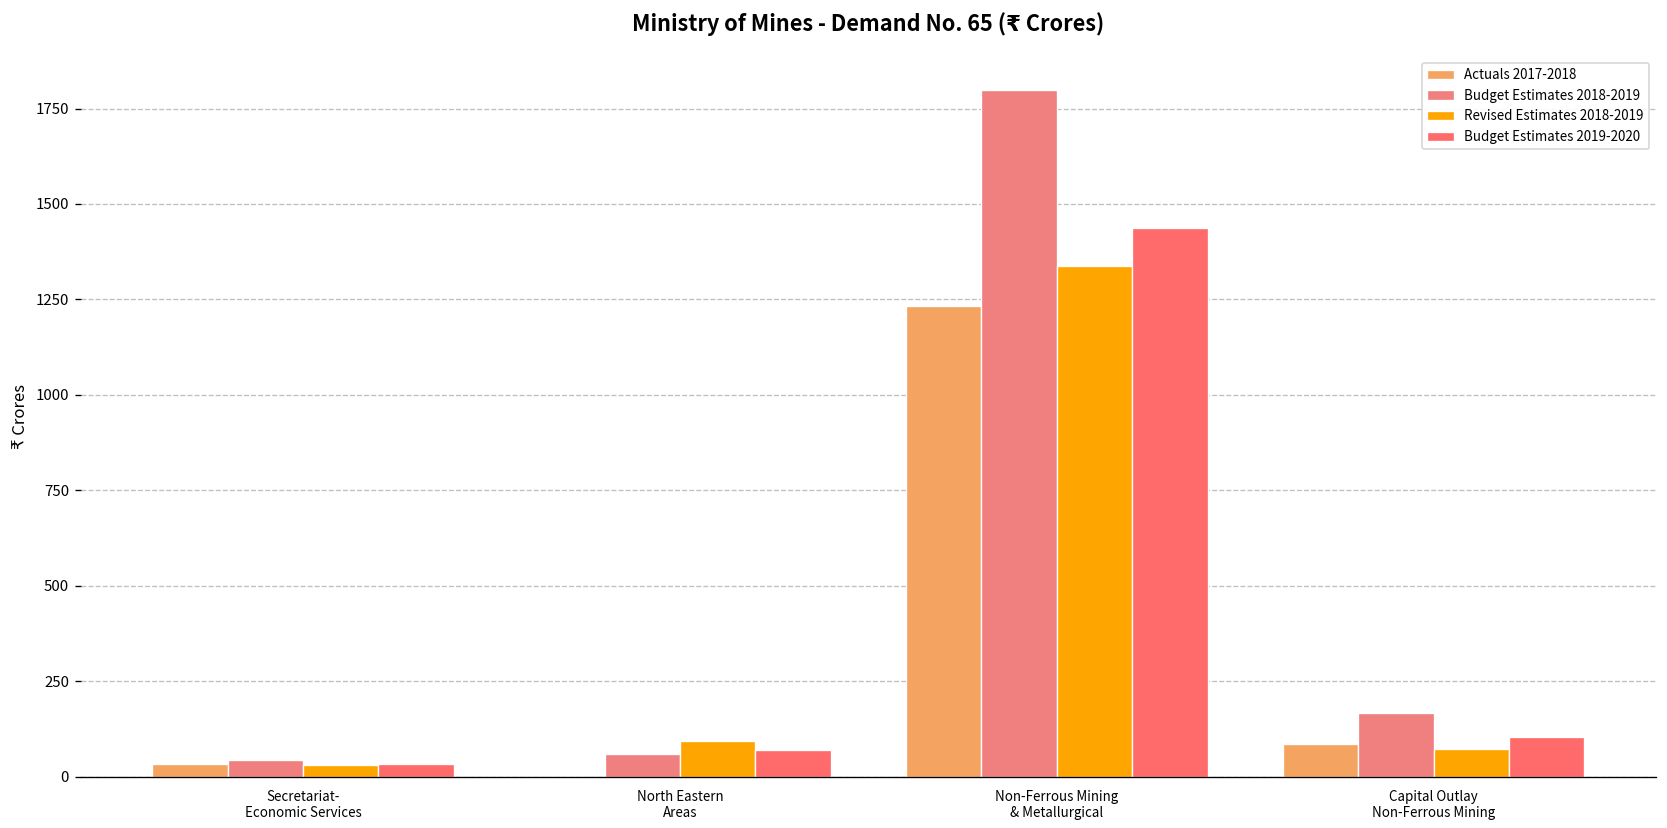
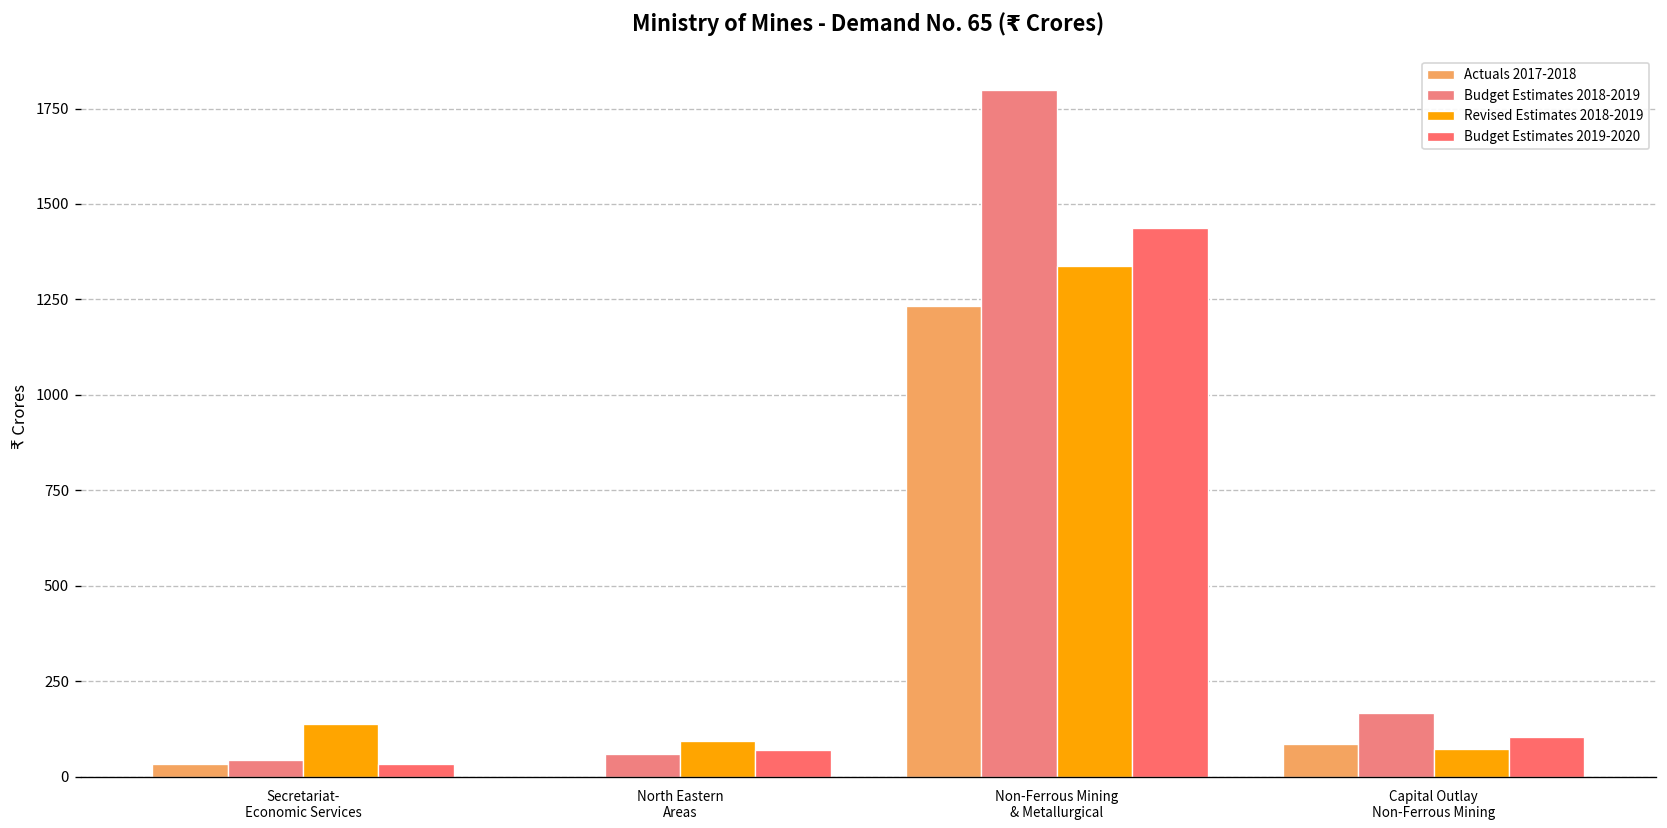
Revised Estimates 2018-2019, Secretariat- Economic Services: 30 -> 140
